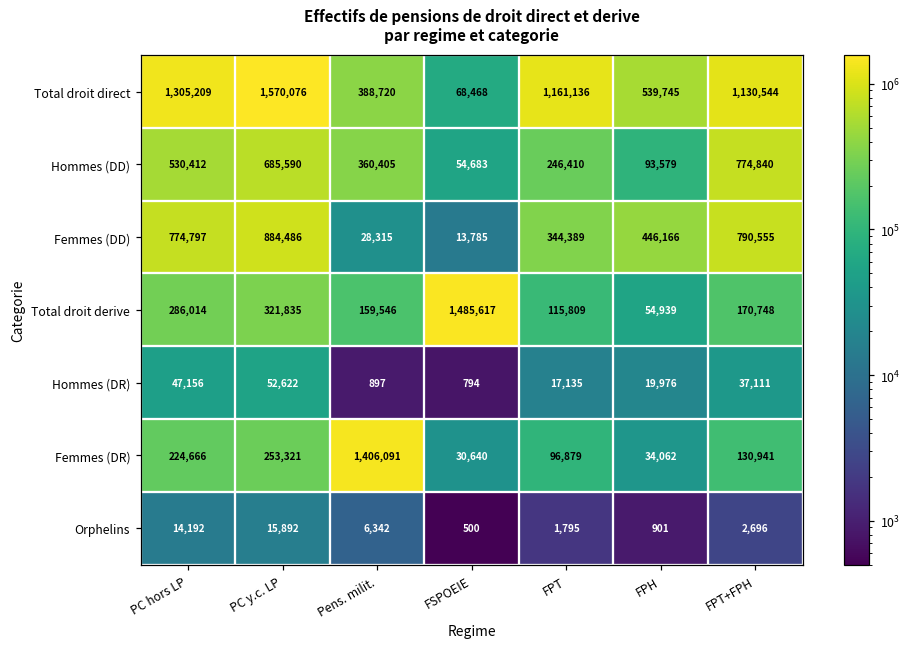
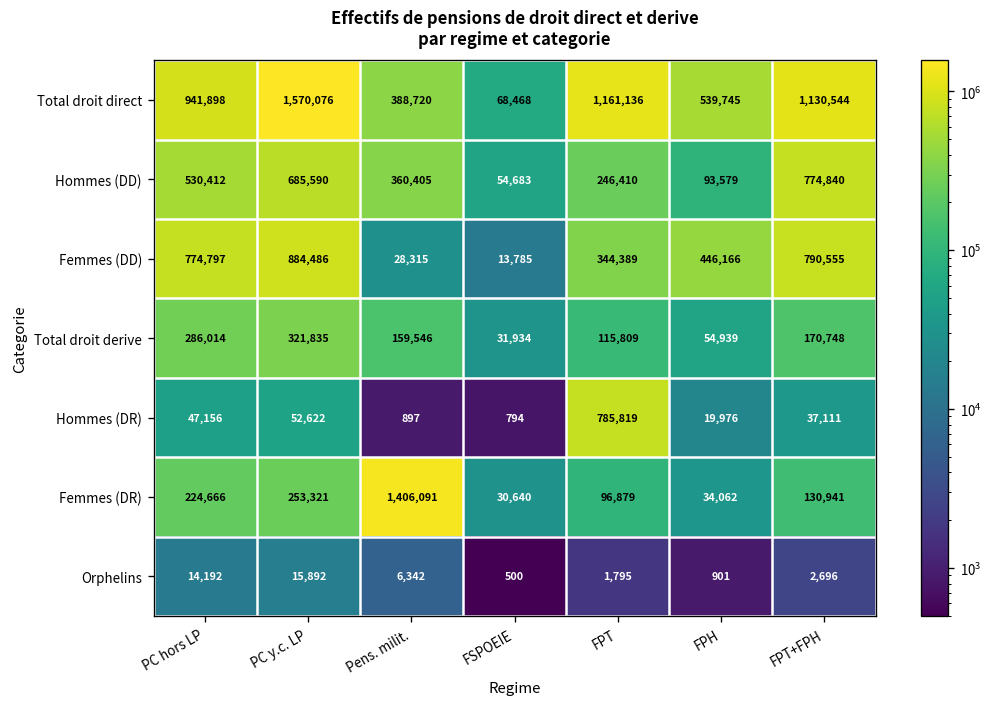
Total droit direct, PC hors LP: 1,305,209 -> 941,898
Total droit derive, FSPOEIE: 1,485,617 -> 31,934
Hommes (DR), FPT: 17,135 -> 785,819
